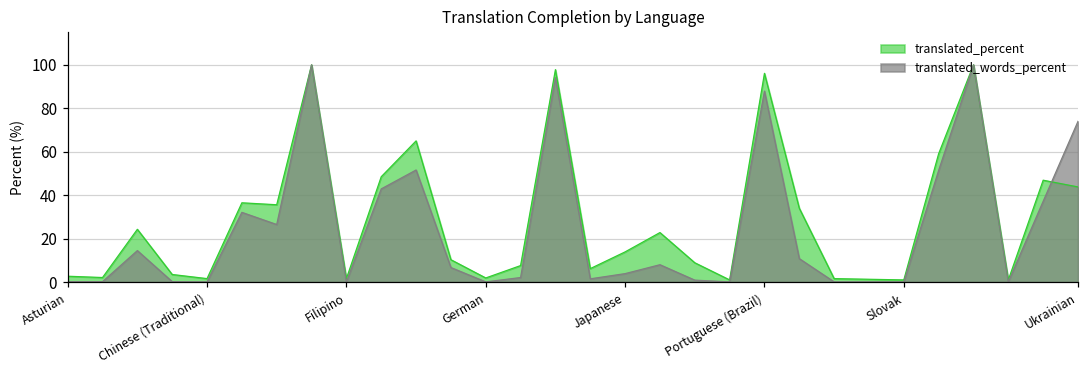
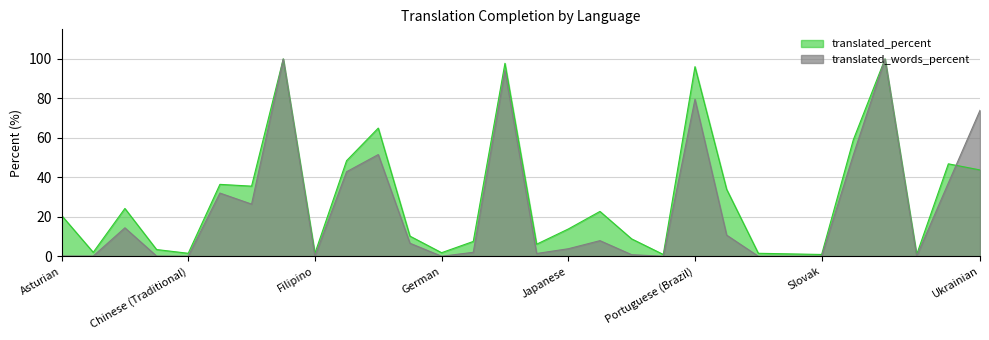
translated_percent, Asturian: 3 -> 21
translated_words_percent, Portuguese (Brazil): 88 -> 80
